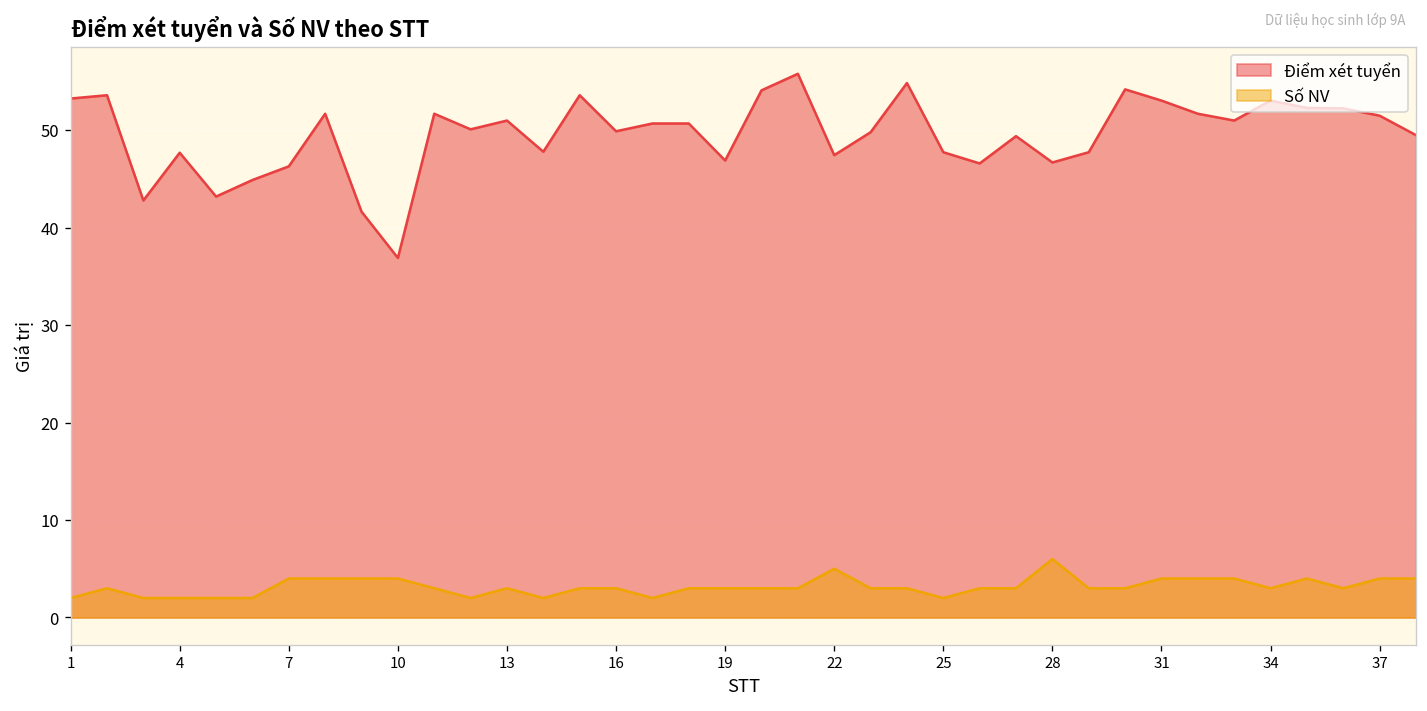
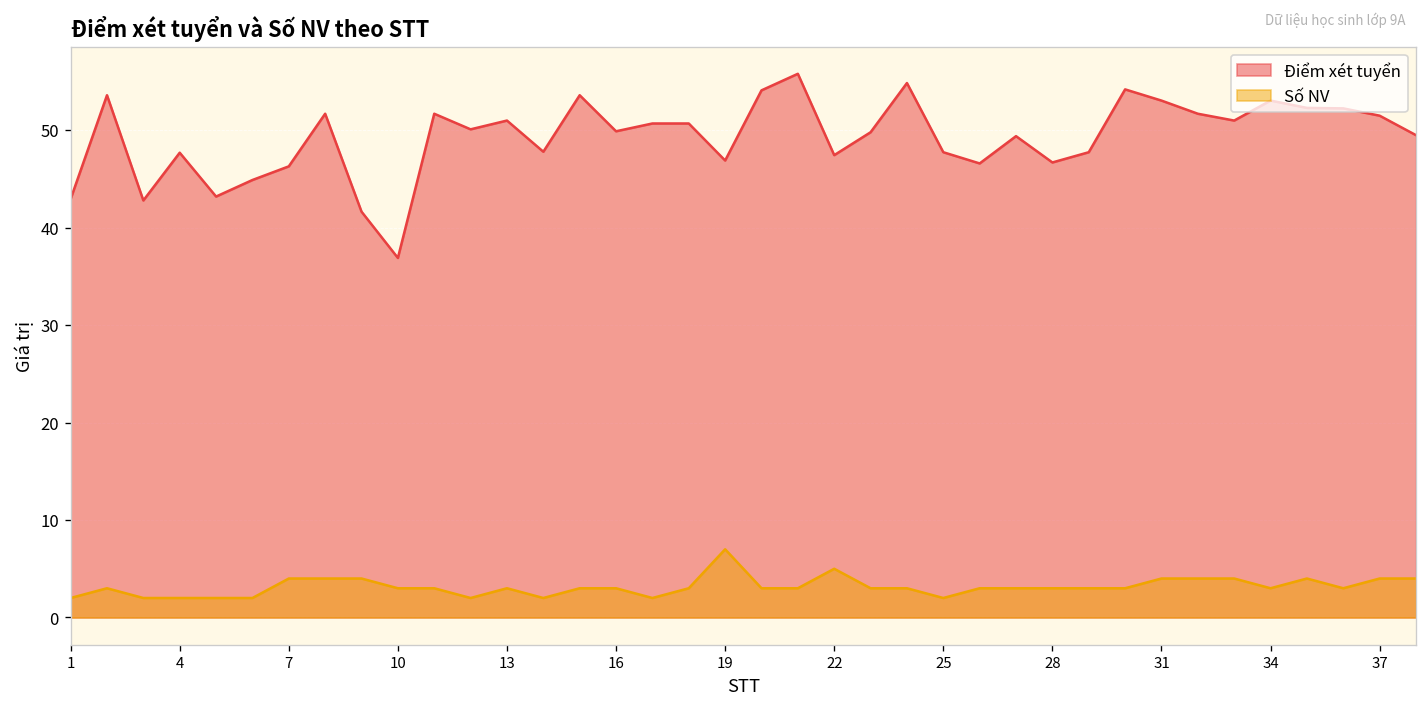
Điểm xét tuyển, 1: 53 -> 43
Số NV, 10: 4 -> 3
Số NV, 19: 3 -> 7
Số NV, 28: 6 -> 3
